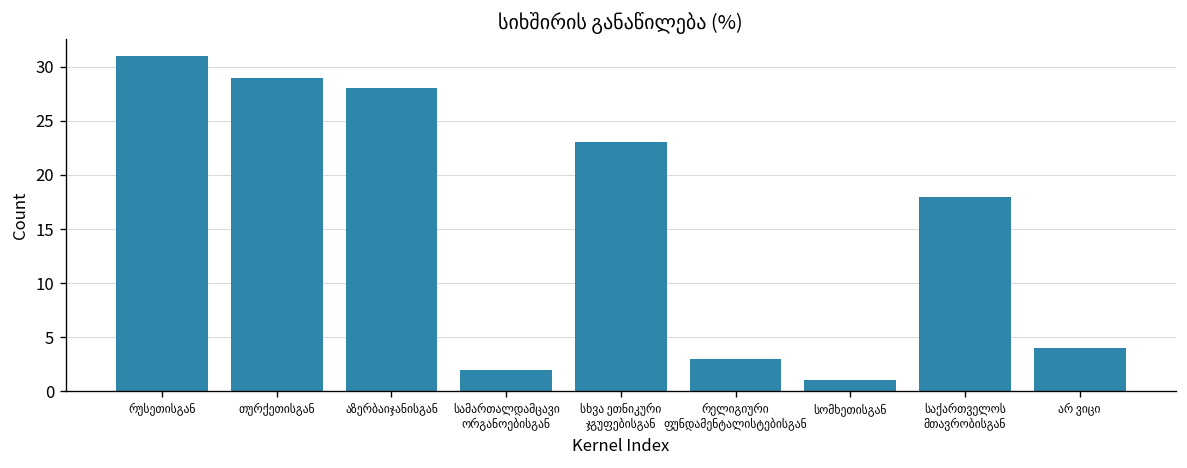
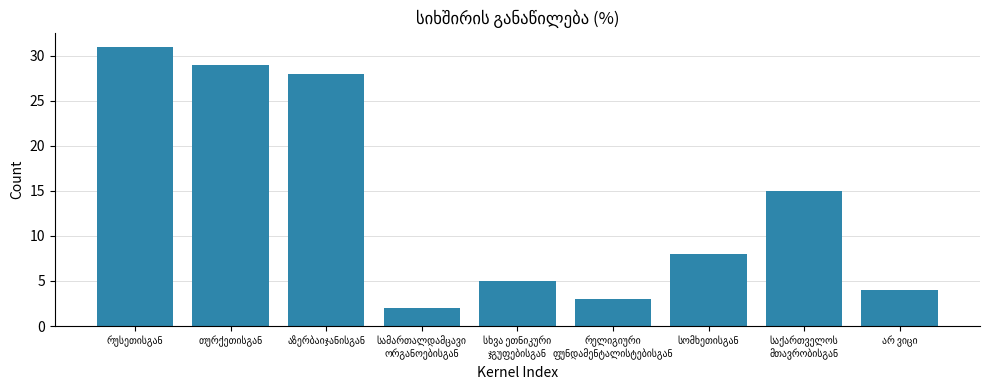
სხვა ეთნიკური ჯგუფებისგან: 23 -> 5
სომხეთისგან: 1 -> 8
საქართველოს მთავრობისგან: 18 -> 15
